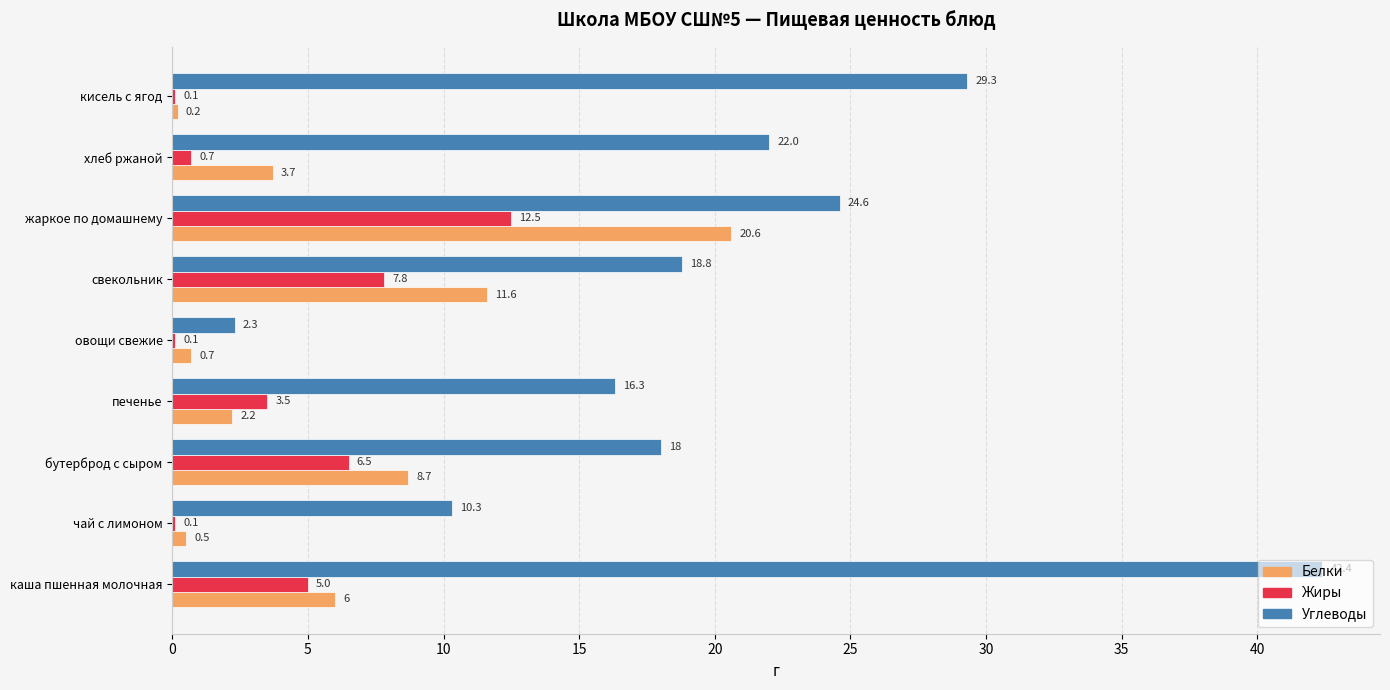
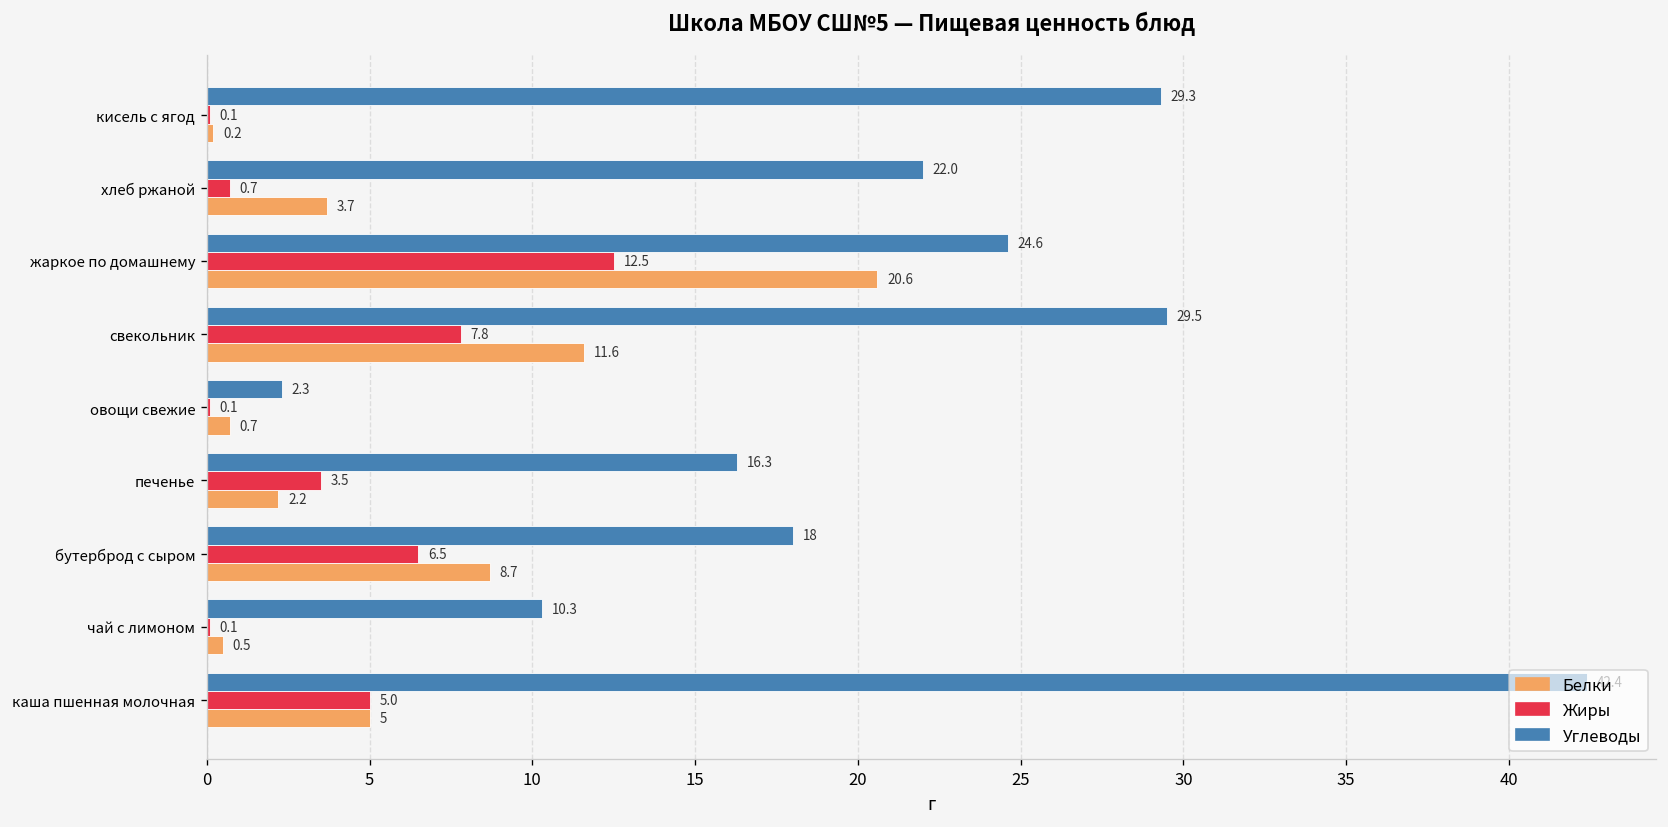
Углеводы, свекольник: 18.8 -> 29.5
Белки, каша пшенная молочная: 6 -> 5
